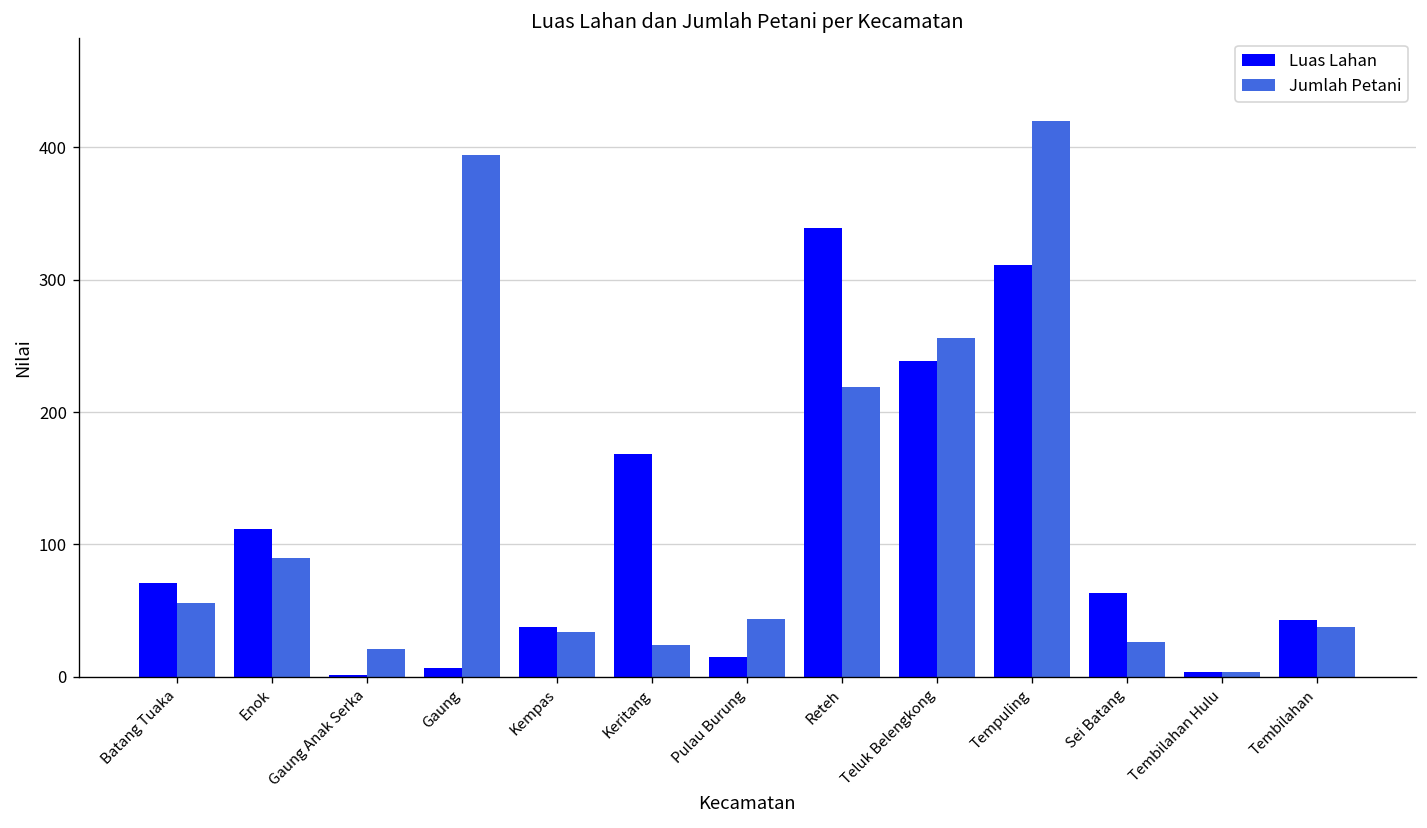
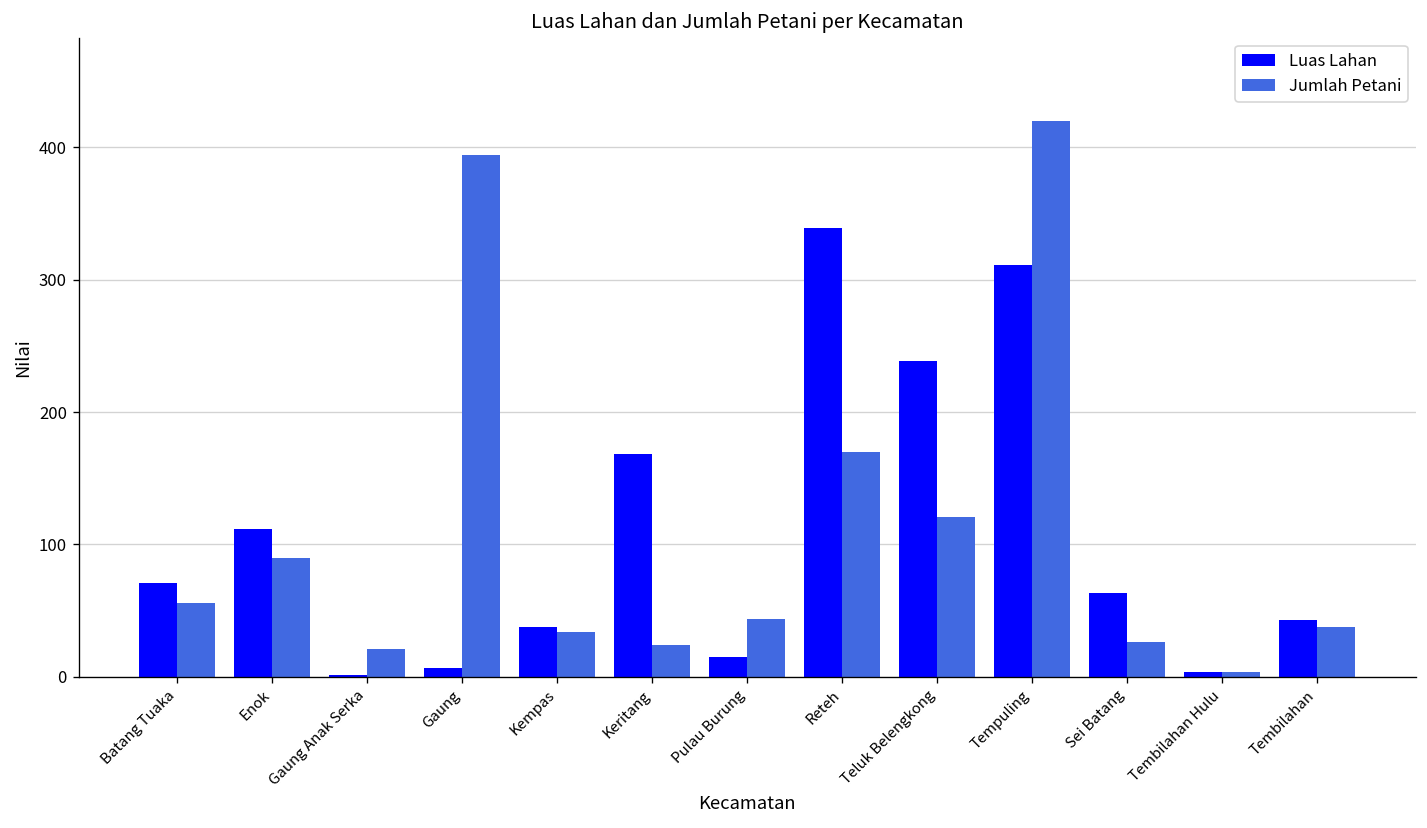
Jumlah Petani, Reteh: 219 -> 170
Jumlah Petani, Teluk Belengkong: 256 -> 121
